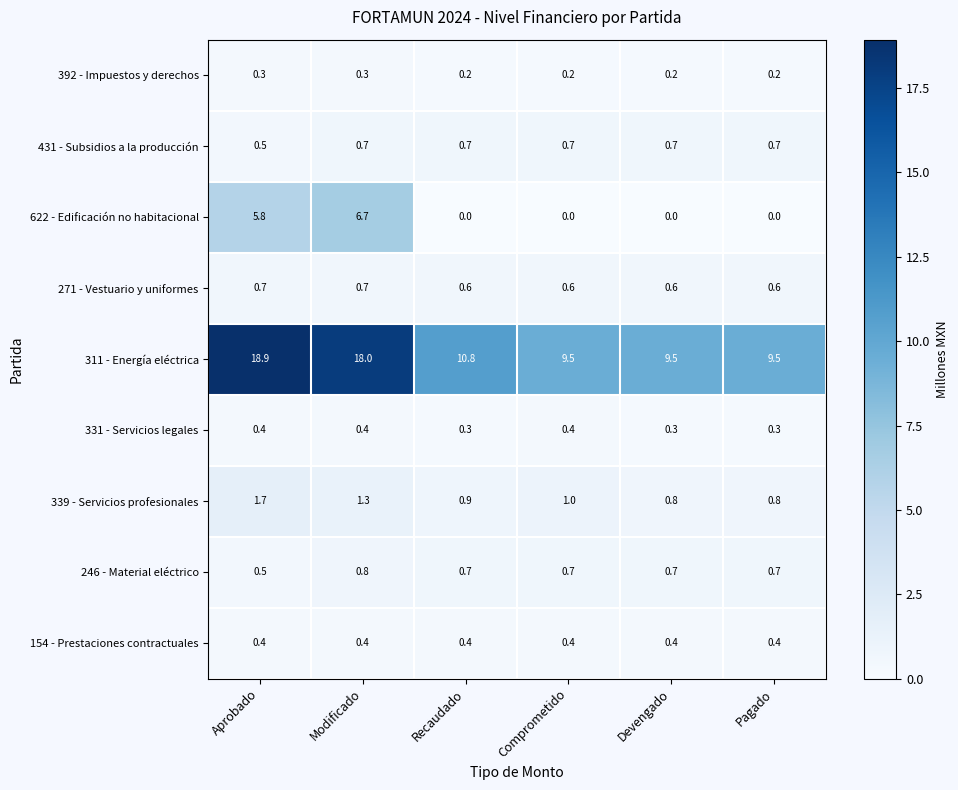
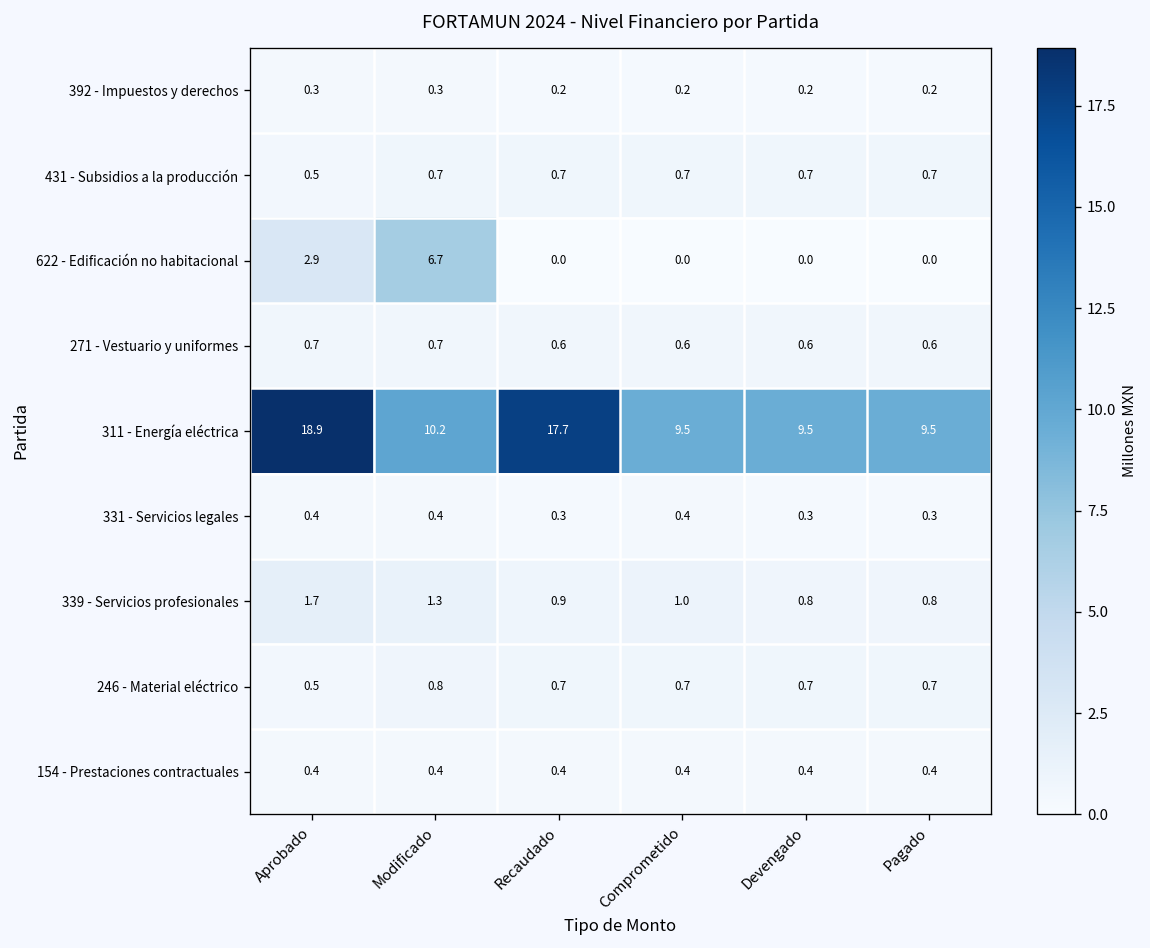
622 - Edificación no habitacional, Aprobado: 5.8 -> 2.9
311 - Energía eléctrica, Modificado: 18.0 -> 10.2
311 - Energía eléctrica, Recaudado: 10.8 -> 17.7
